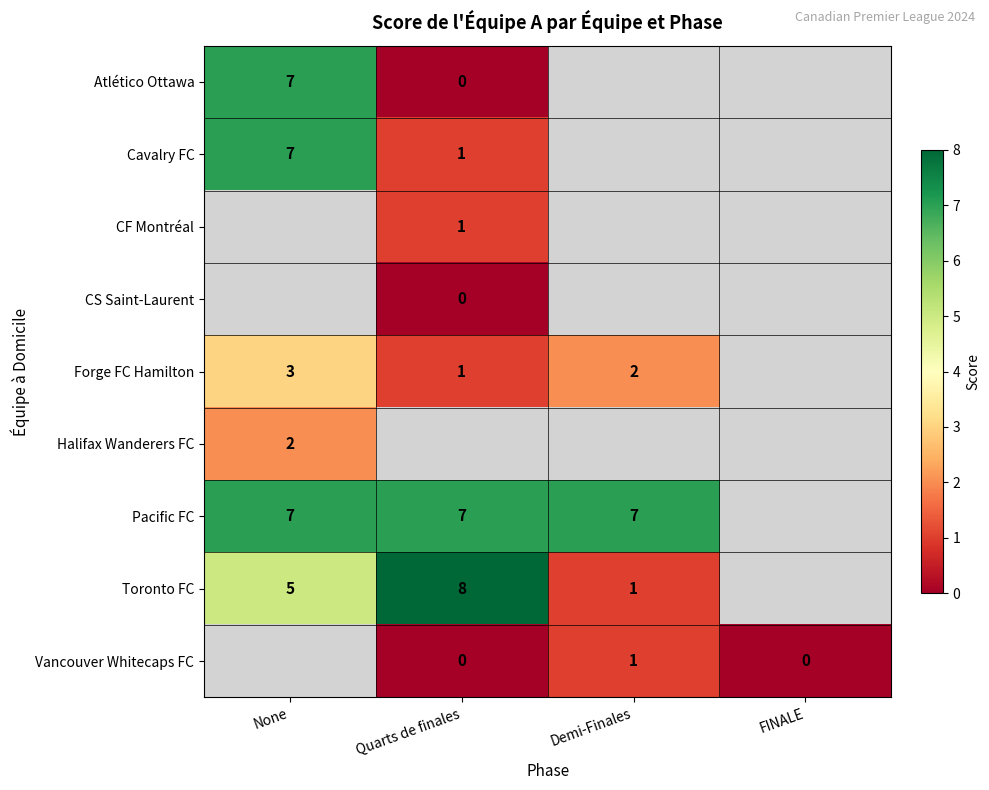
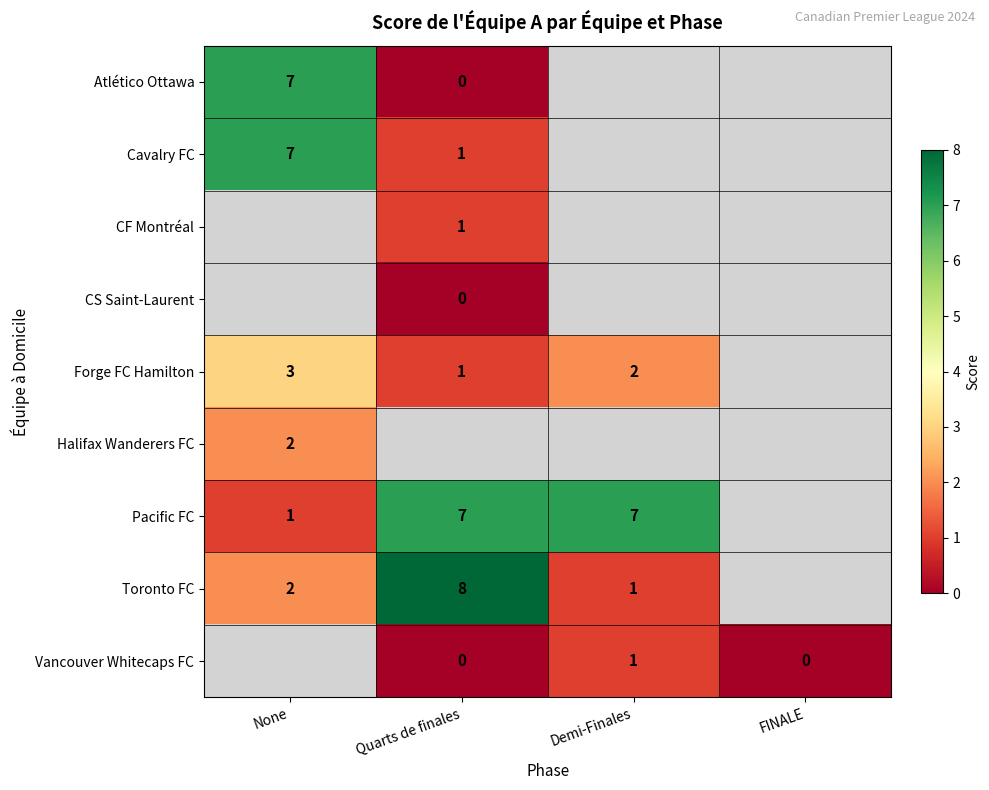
Pacific FC, None: 7 -> 1
Toronto FC, None: 5 -> 2
